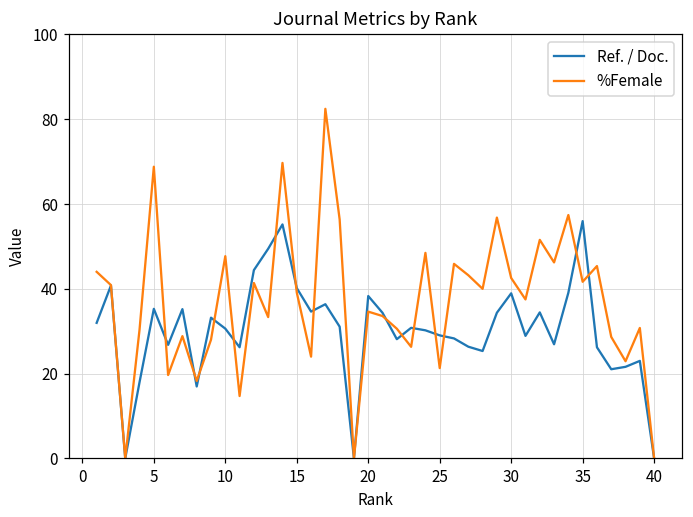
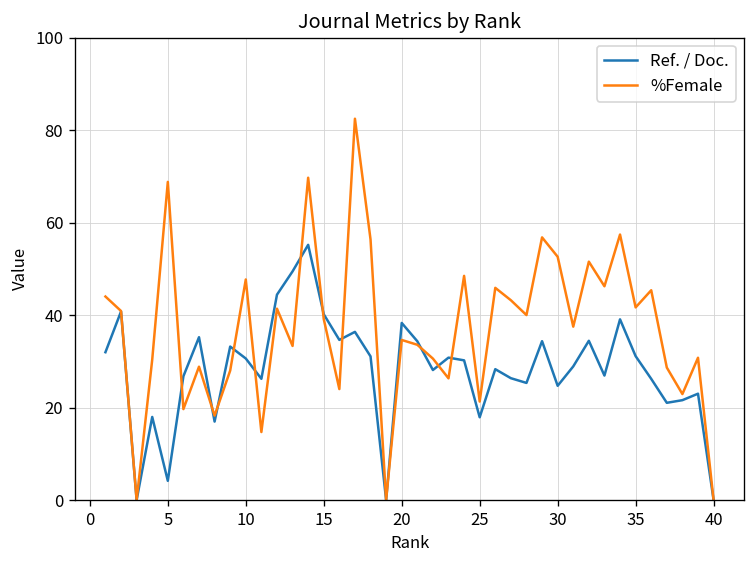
Ref. / Doc., 5: 35 -> 4
Ref. / Doc., 25: 29 -> 18
Ref. / Doc., 30: 39 -> 25
%Female, 30: 43 -> 53
Ref. / Doc., 35: 56 -> 31
